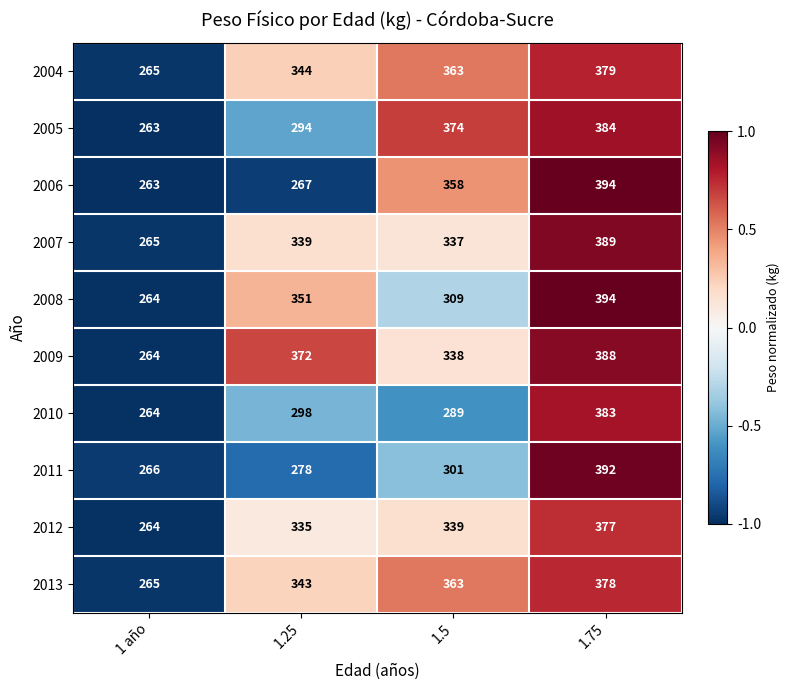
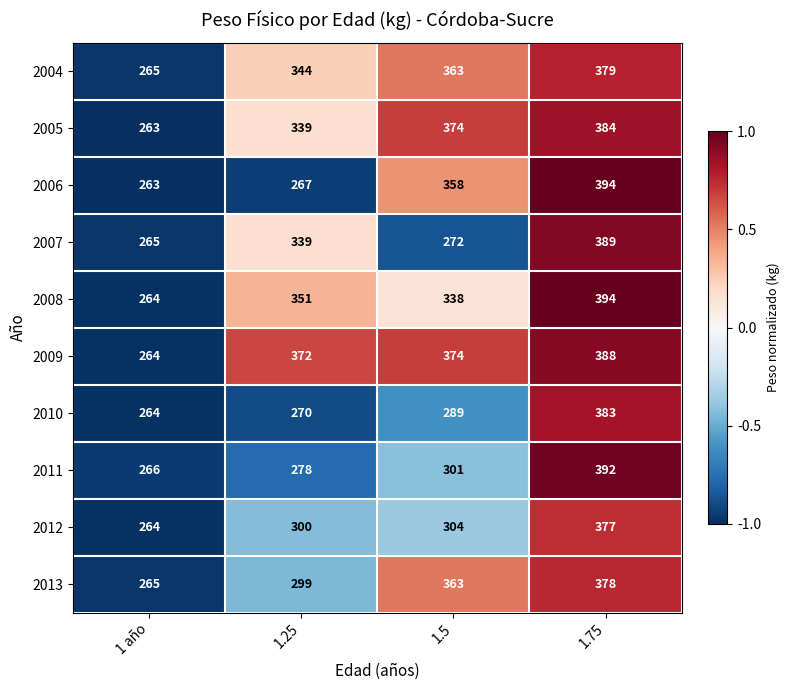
2005, 1.25: 294 -> 339
2007, 1.5: 337 -> 272
2008, 1.5: 309 -> 338
2009, 1.5: 338 -> 374
2010, 1.25: 298 -> 270
2012, 1.25: 335 -> 300
2012, 1.5: 339 -> 304
2013, 1.25: 343 -> 299
